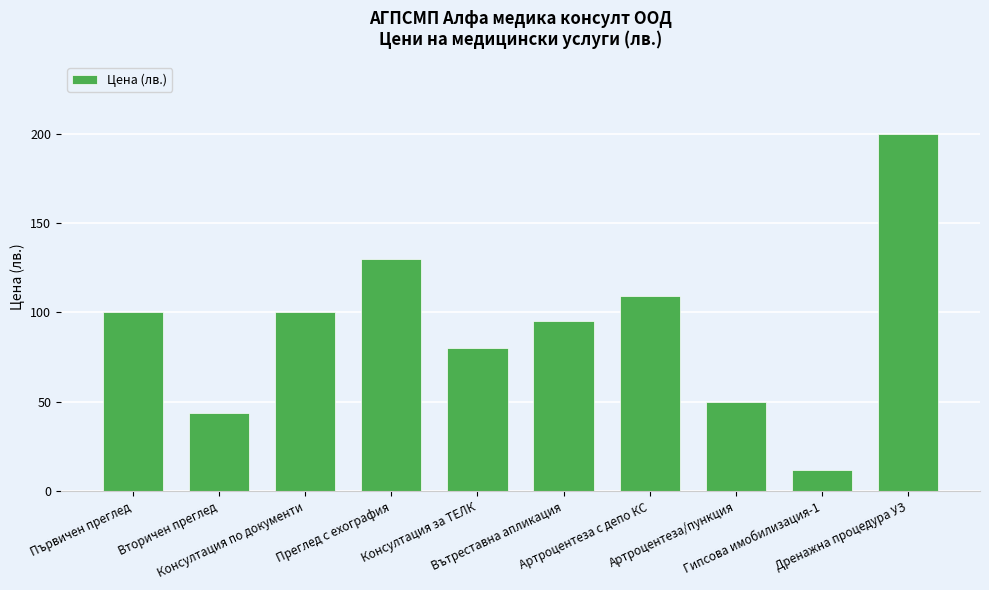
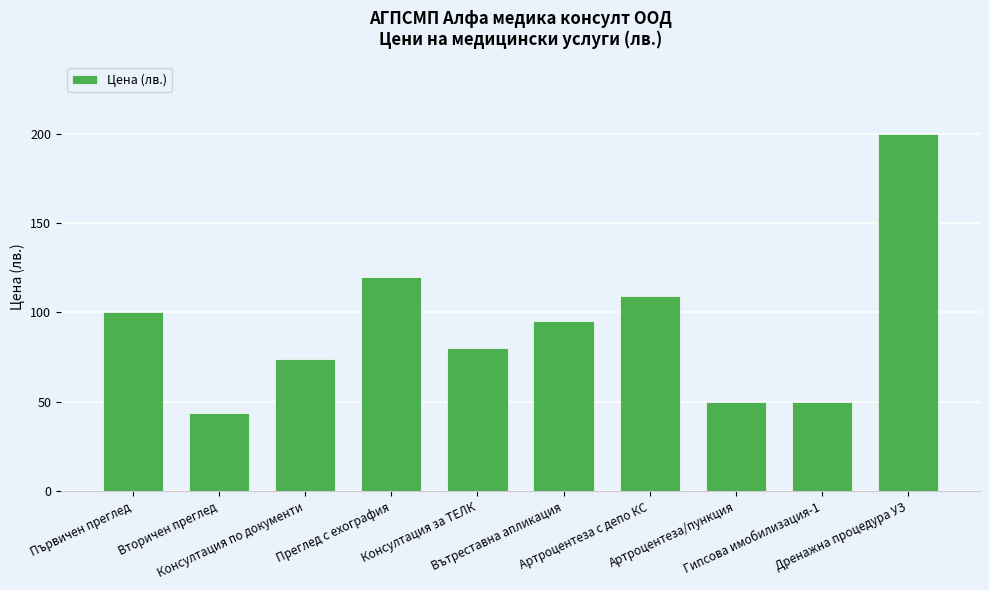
Консултация по документи: 100 -> 74
Преглед с ехография: 130 -> 120
Гипсова имобилизация-1: 12 -> 50
